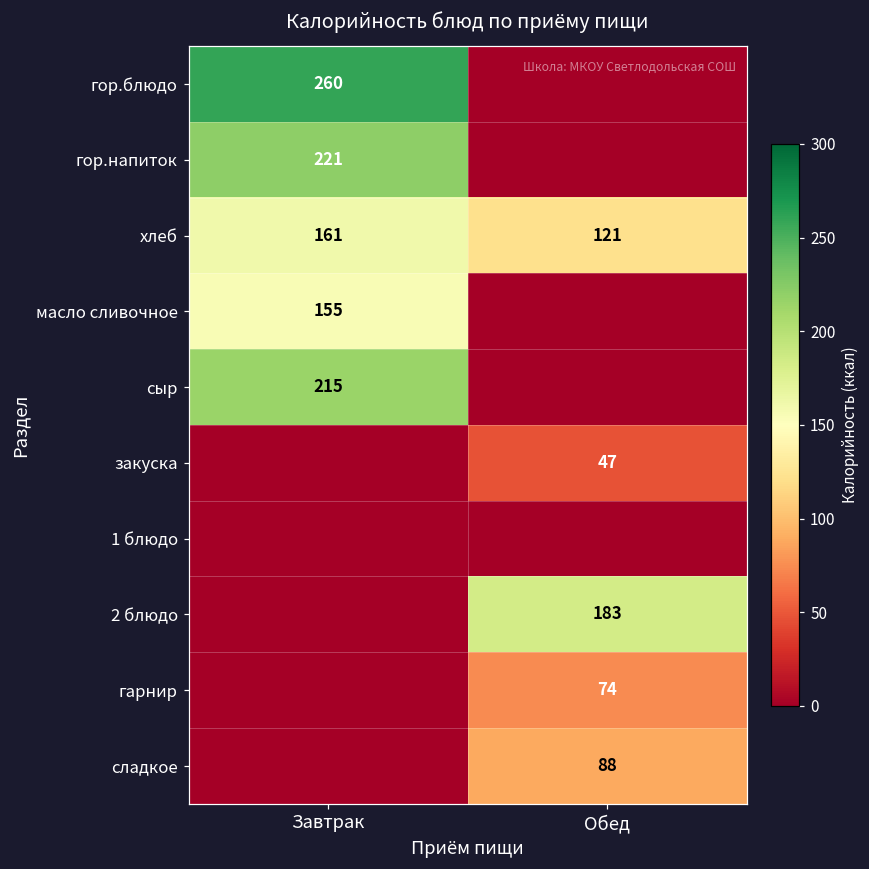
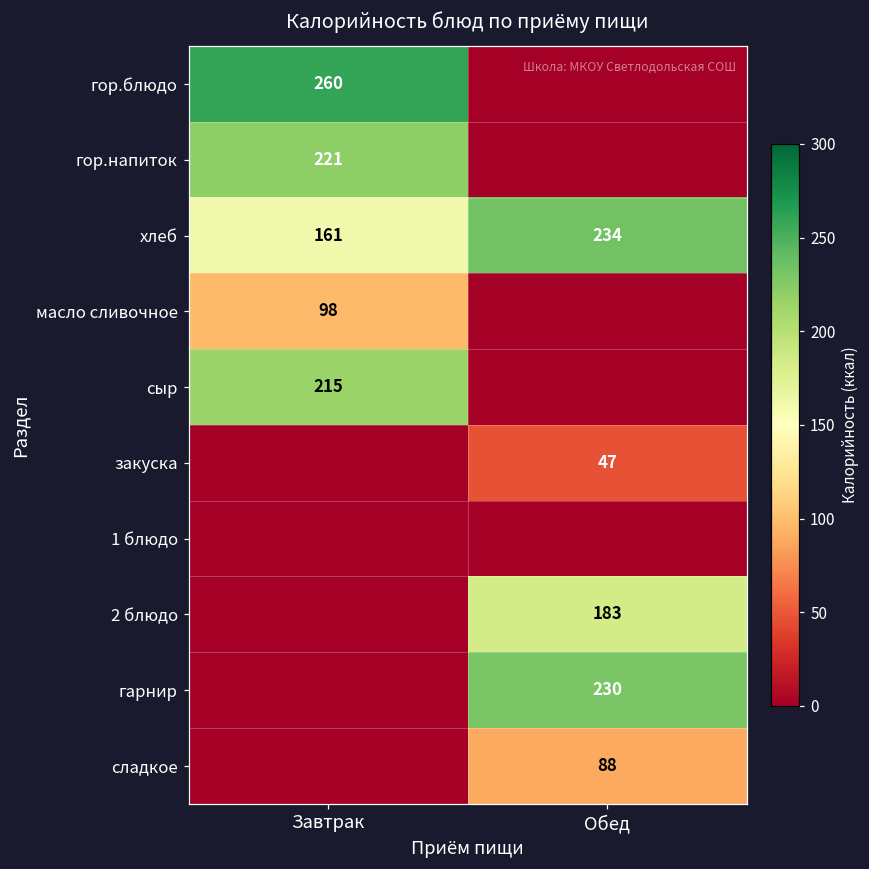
хлеб, Обед: 121 -> 234
масло сливочное, Завтрак: 155 -> 98
гарнир, Обед: 74 -> 230
